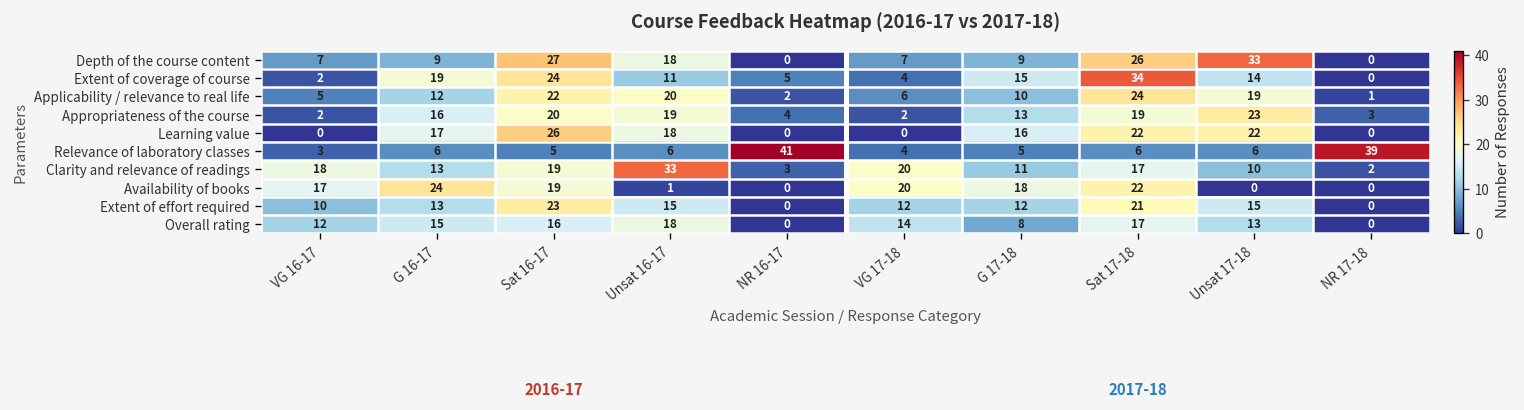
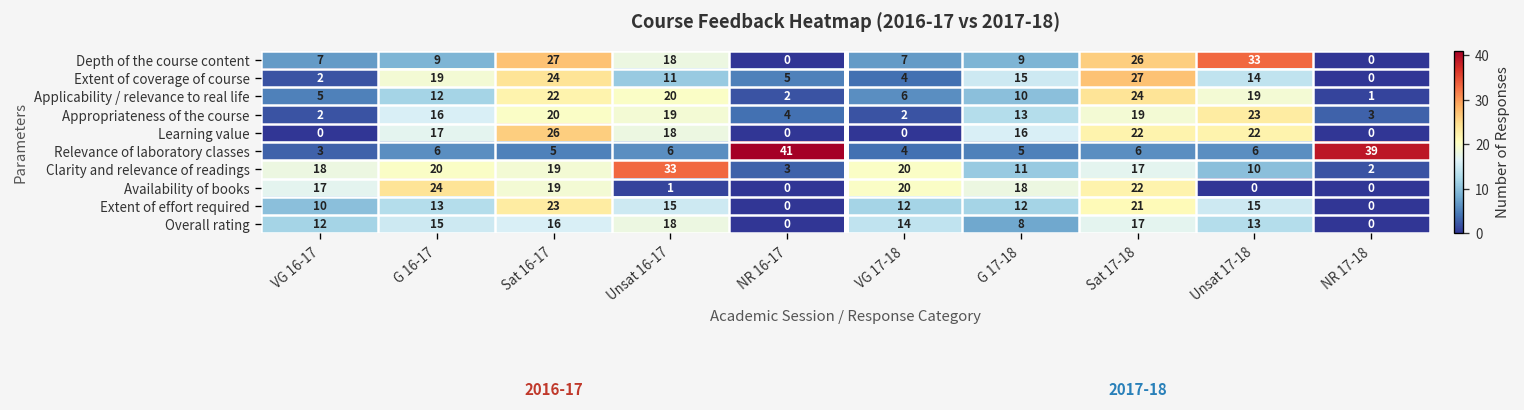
Extent of coverage of course, Sat 17-18: 34 -> 27
Clarity and relevance of readings, G 16-17: 13 -> 20
